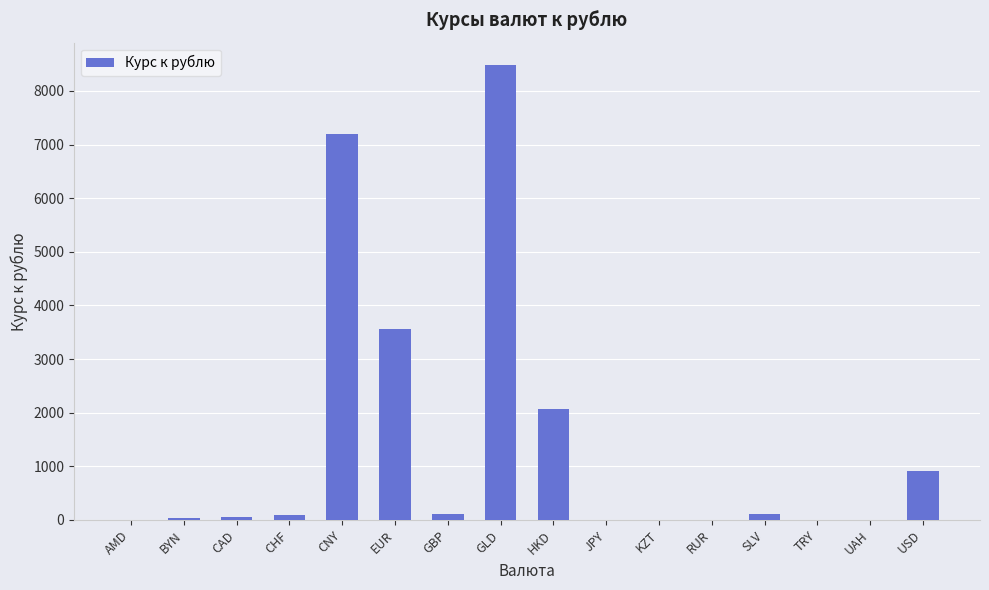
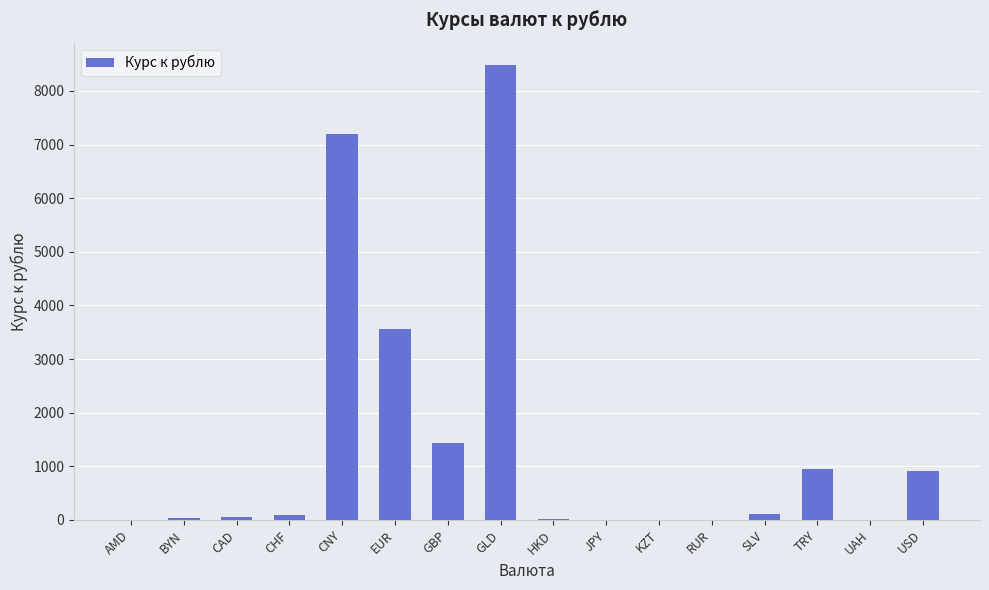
GBP: 100 -> 1400
HKD: 2100 -> 0
TRY: 0 -> 900
